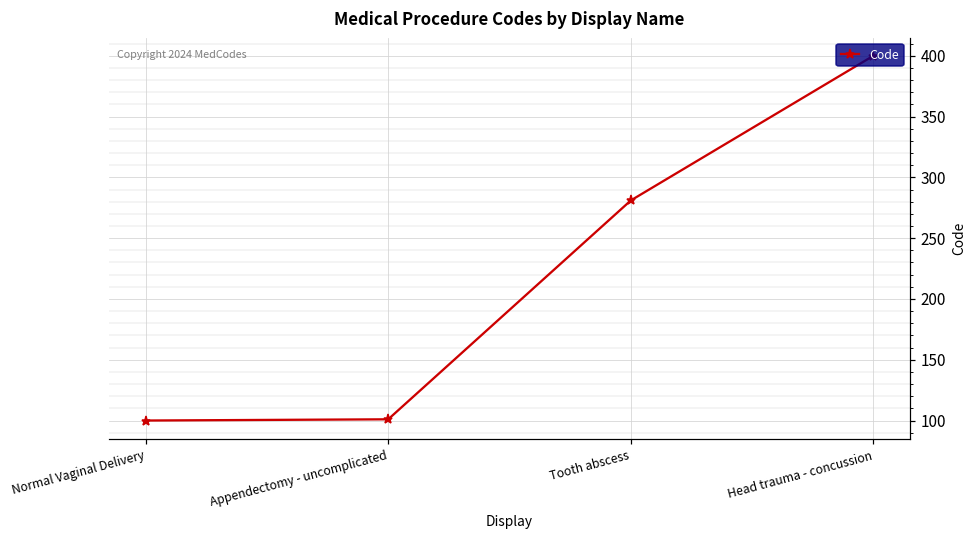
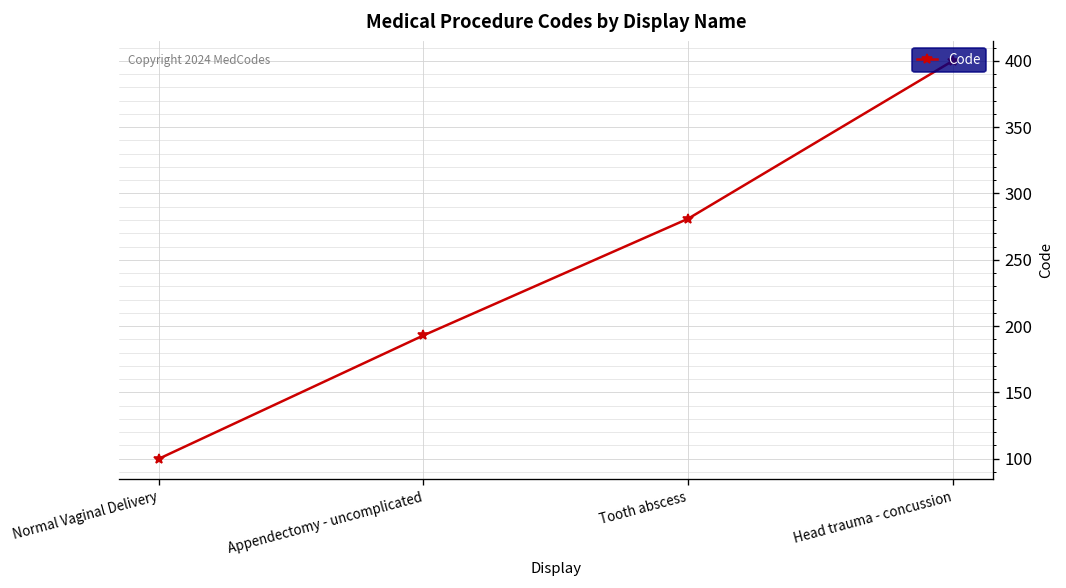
Appendectomy - uncomplicated: 101 -> 193
